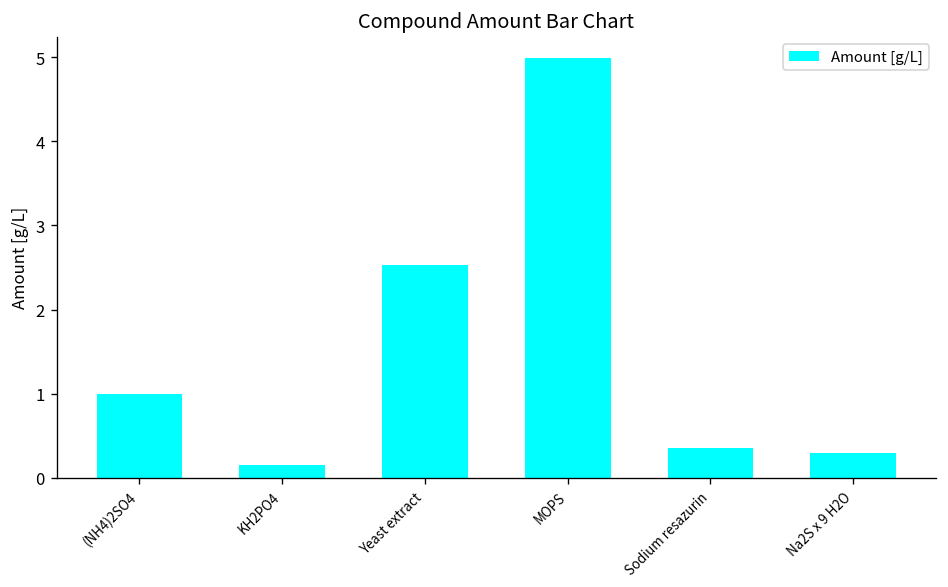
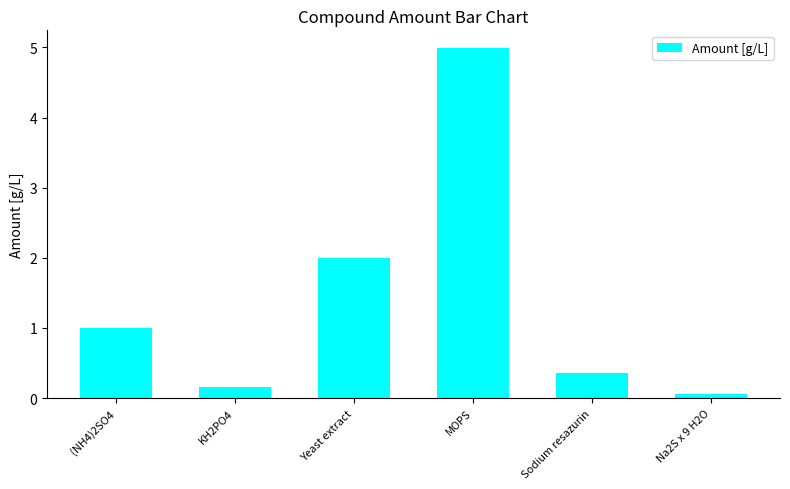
Yeast extract: 2.5 -> 2.0
Na2S x 9 H2O: 0.3 -> 0.1
